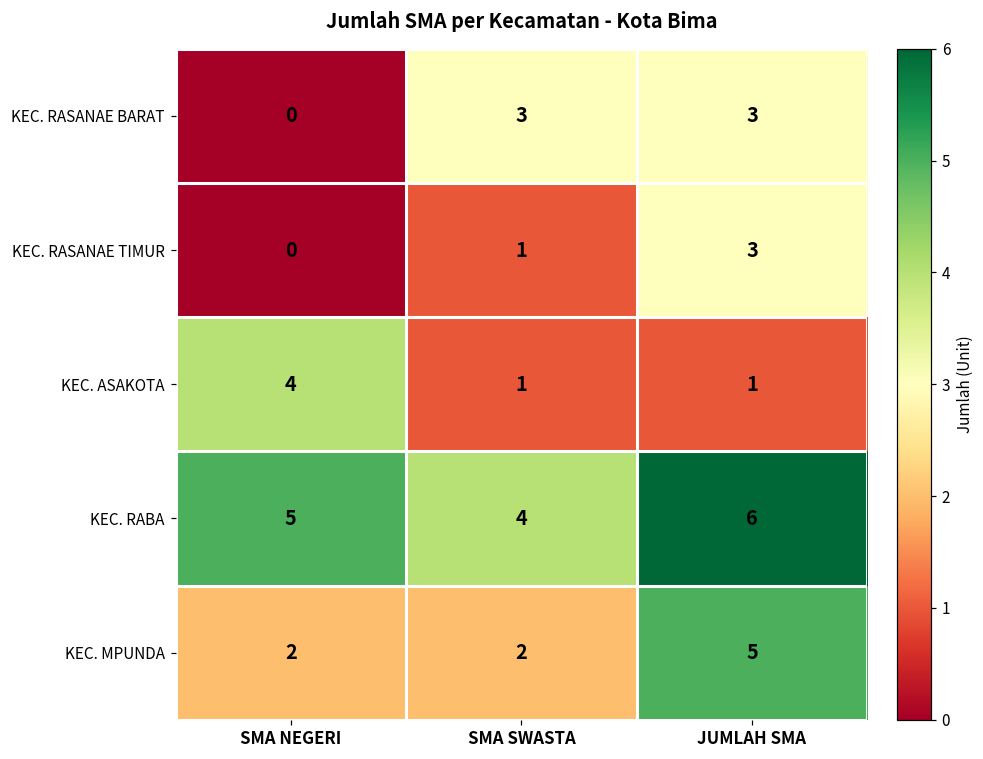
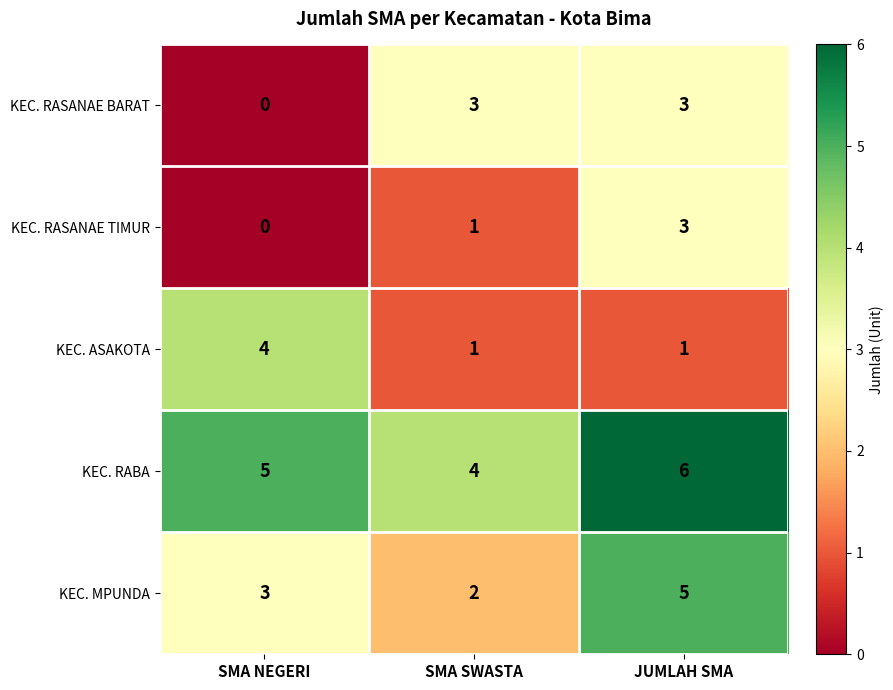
KEC. MPUNDA, SMA NEGERI: 2 -> 3
